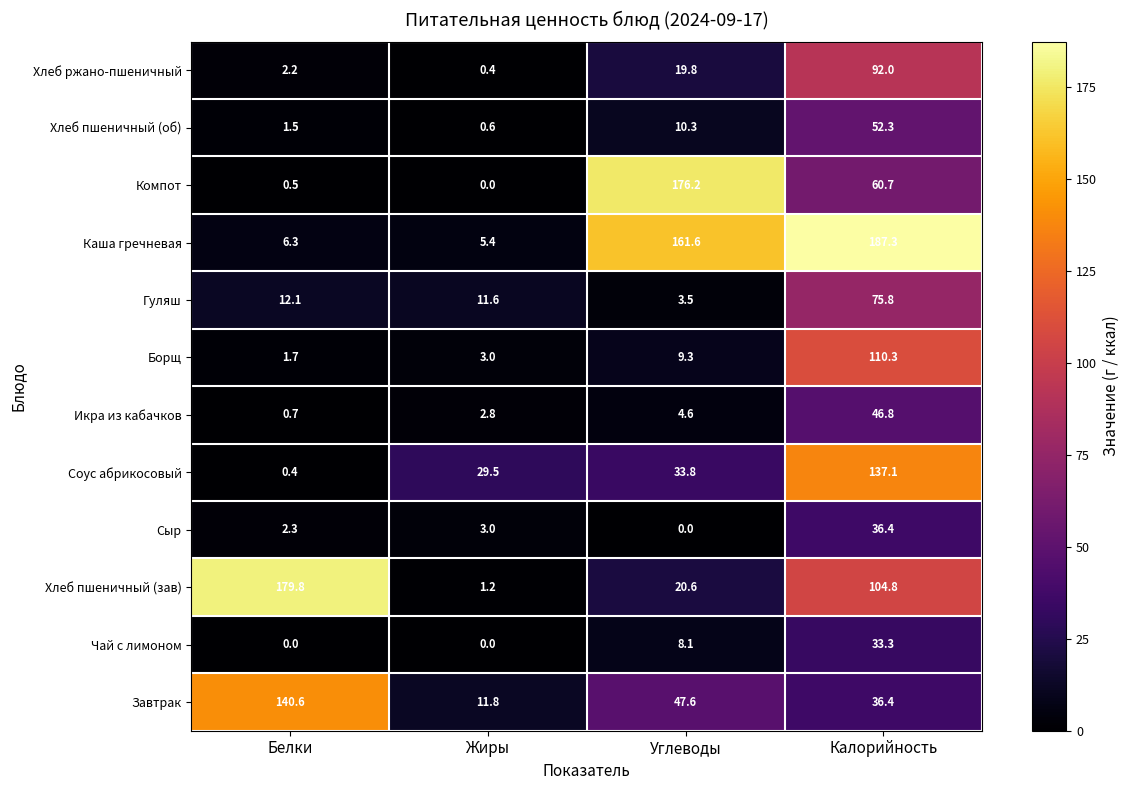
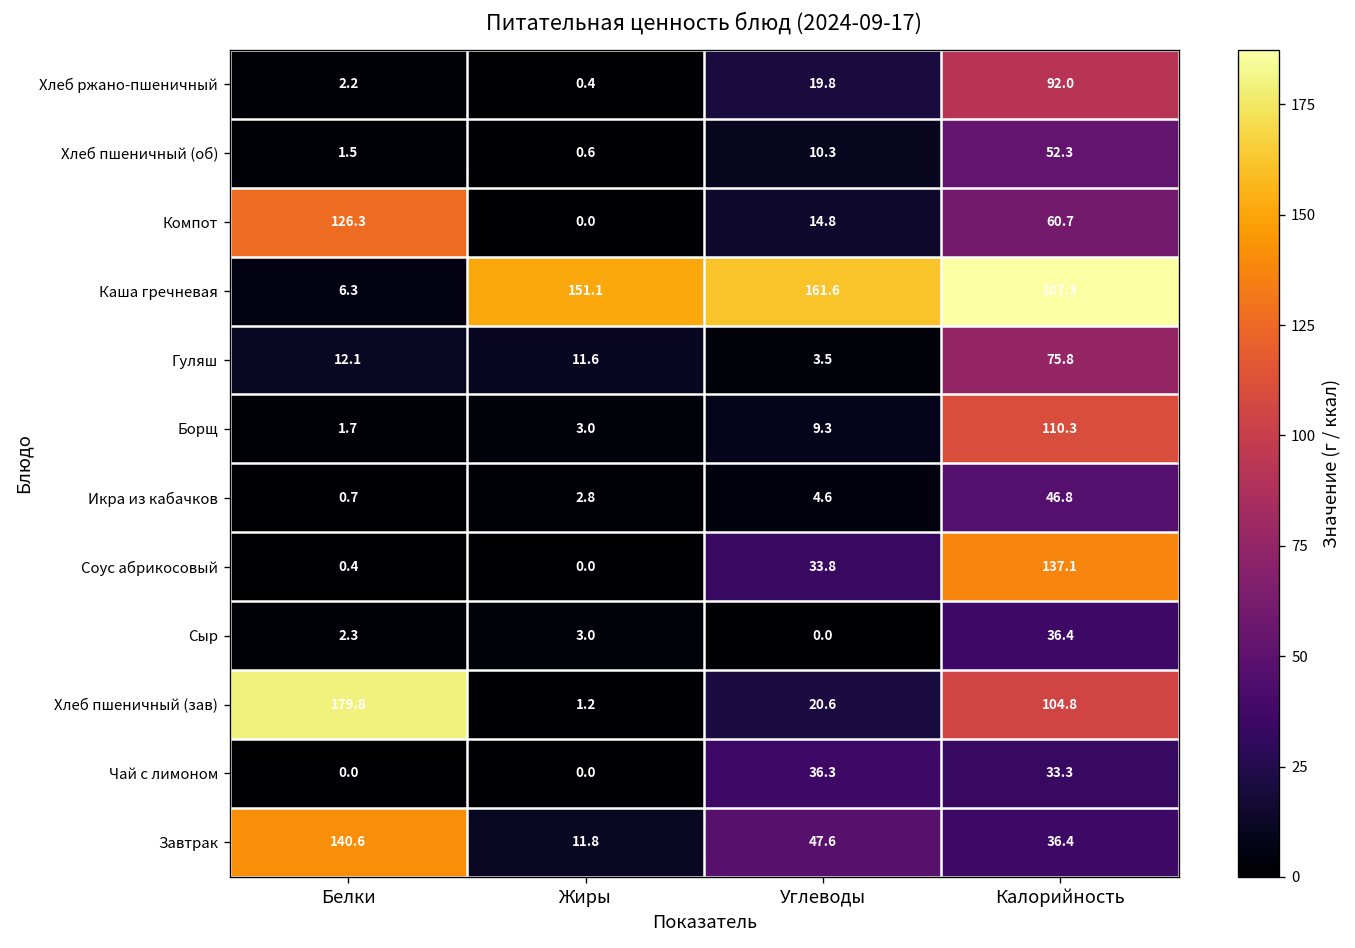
Компот, Белки: 0.5 -> 126.3
Компот, Углеводы: 176.2 -> 14.8
Каша гречневая, Жиры: 5.4 -> 151.1
Соус абрикосовый, Жиры: 29.5 -> 0.0
Чай с лимоном, Углеводы: 8.1 -> 36.3
